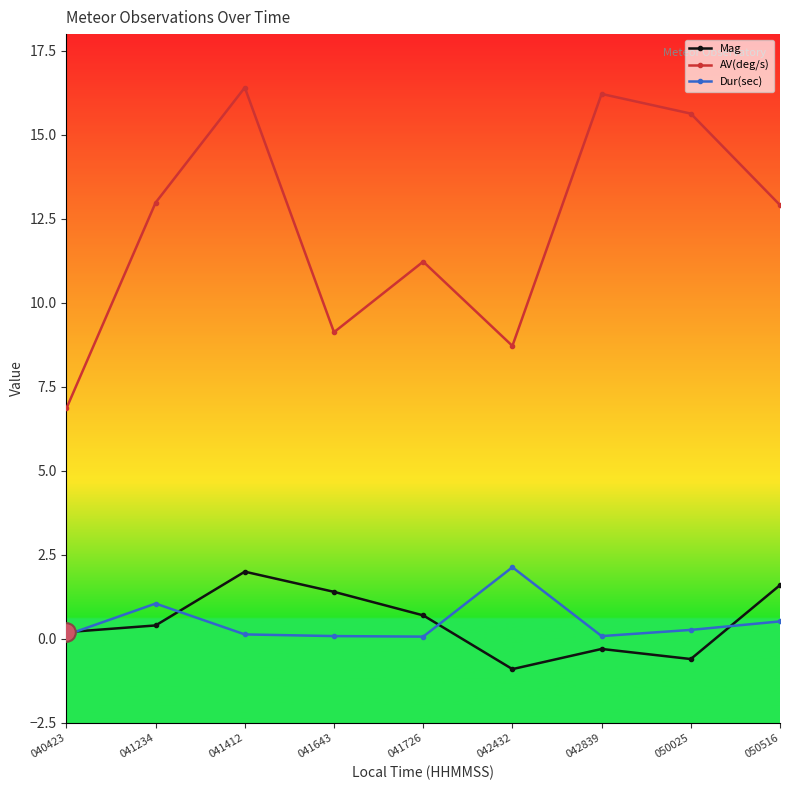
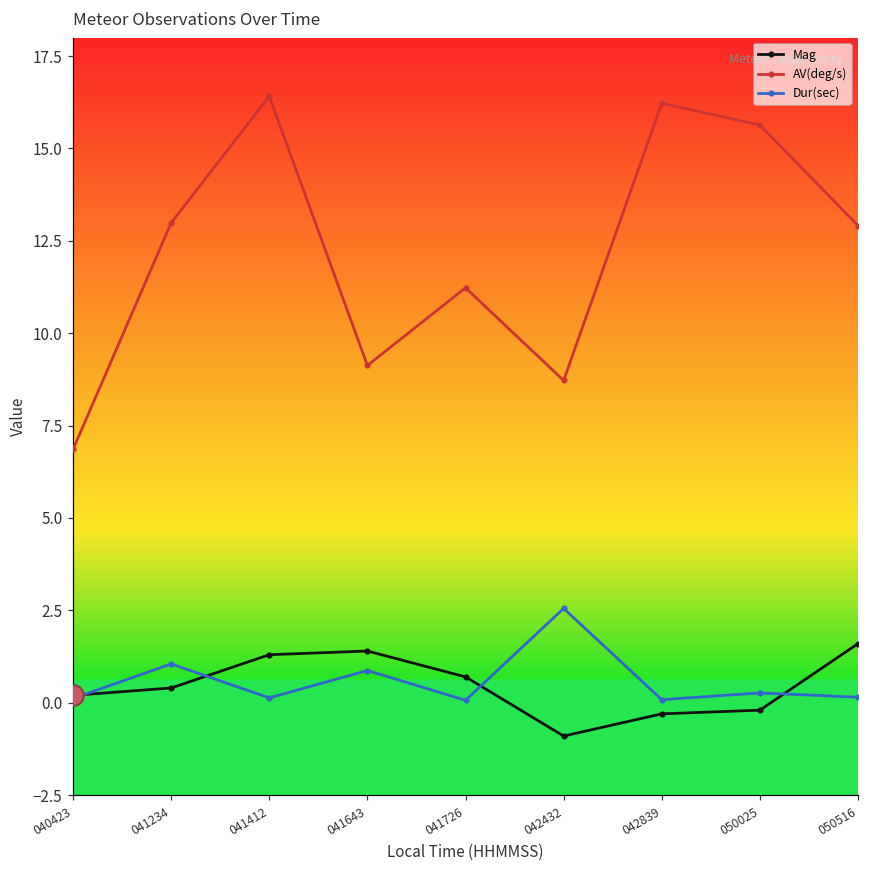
Mag, 041412: 2.0 -> 1.3
Dur(sec), 041643: 0.1 -> 0.9
Dur(sec), 042432: 2.1 -> 2.6
Mag, 050025: -0.6 -> -0.2
Dur(sec), 050516: 0.5 -> 0.2
